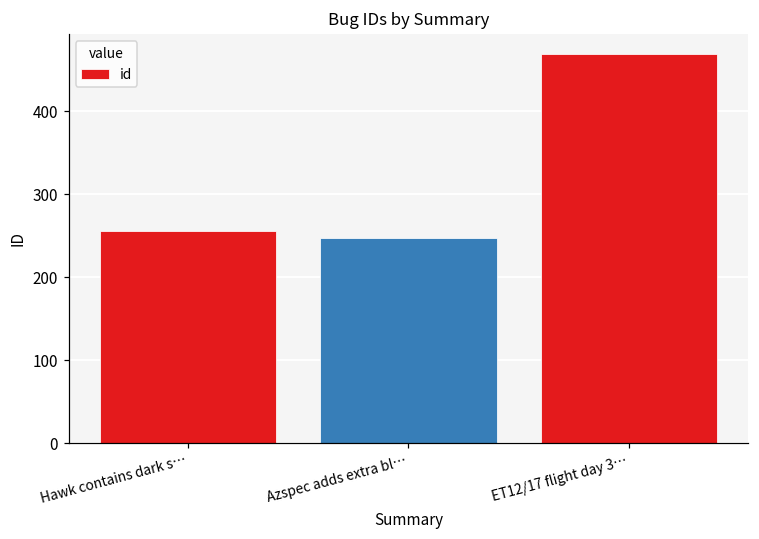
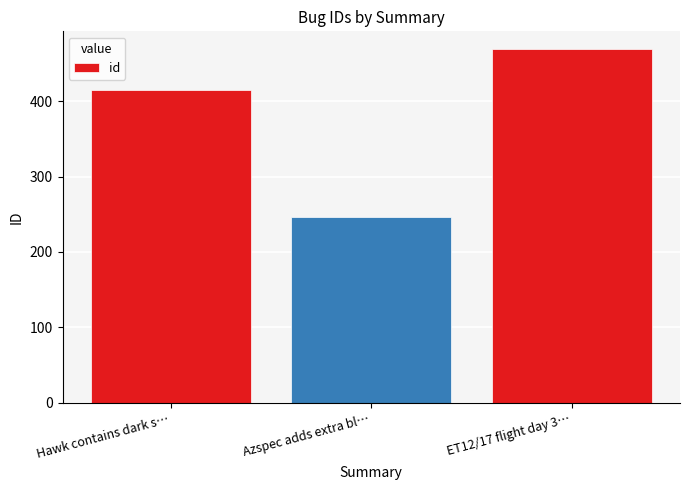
Hawk contains dark s…: 260 -> 420
